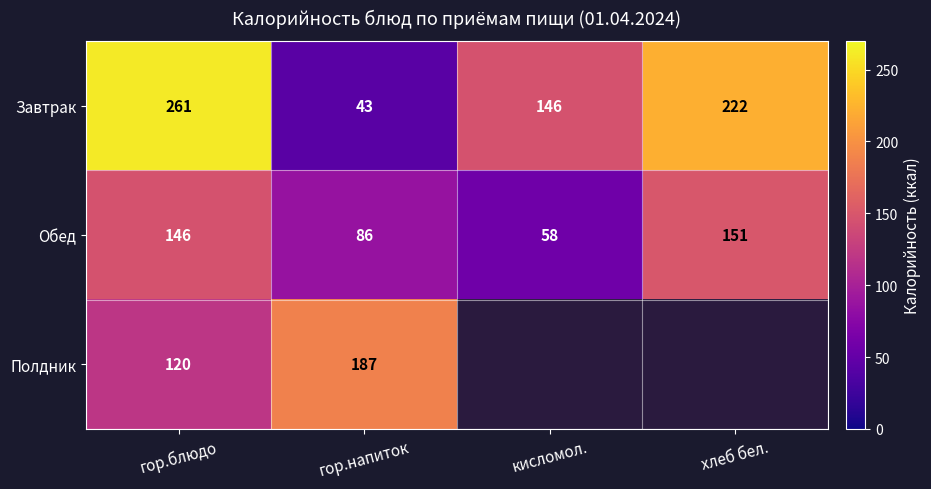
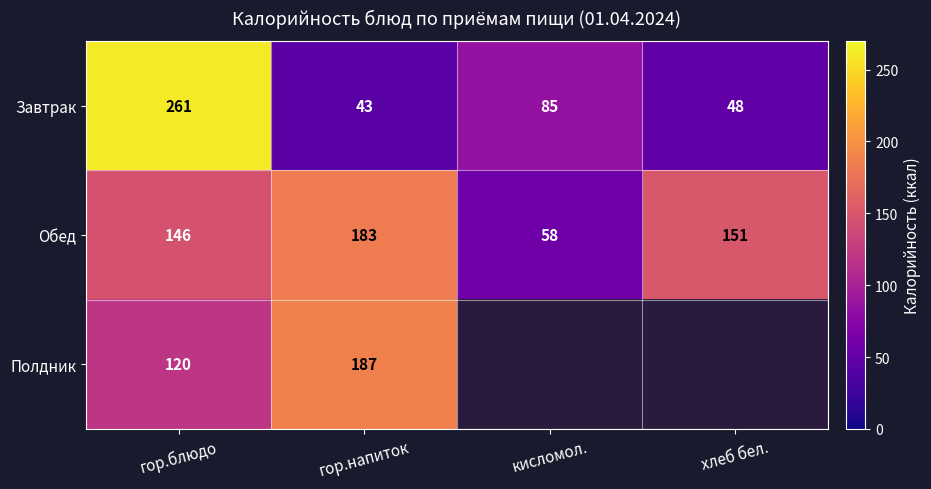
Завтрак, кисломол.: 146 -> 85
Завтрак, хлеб бел.: 222 -> 48
Обед, гор.напиток: 86 -> 183
